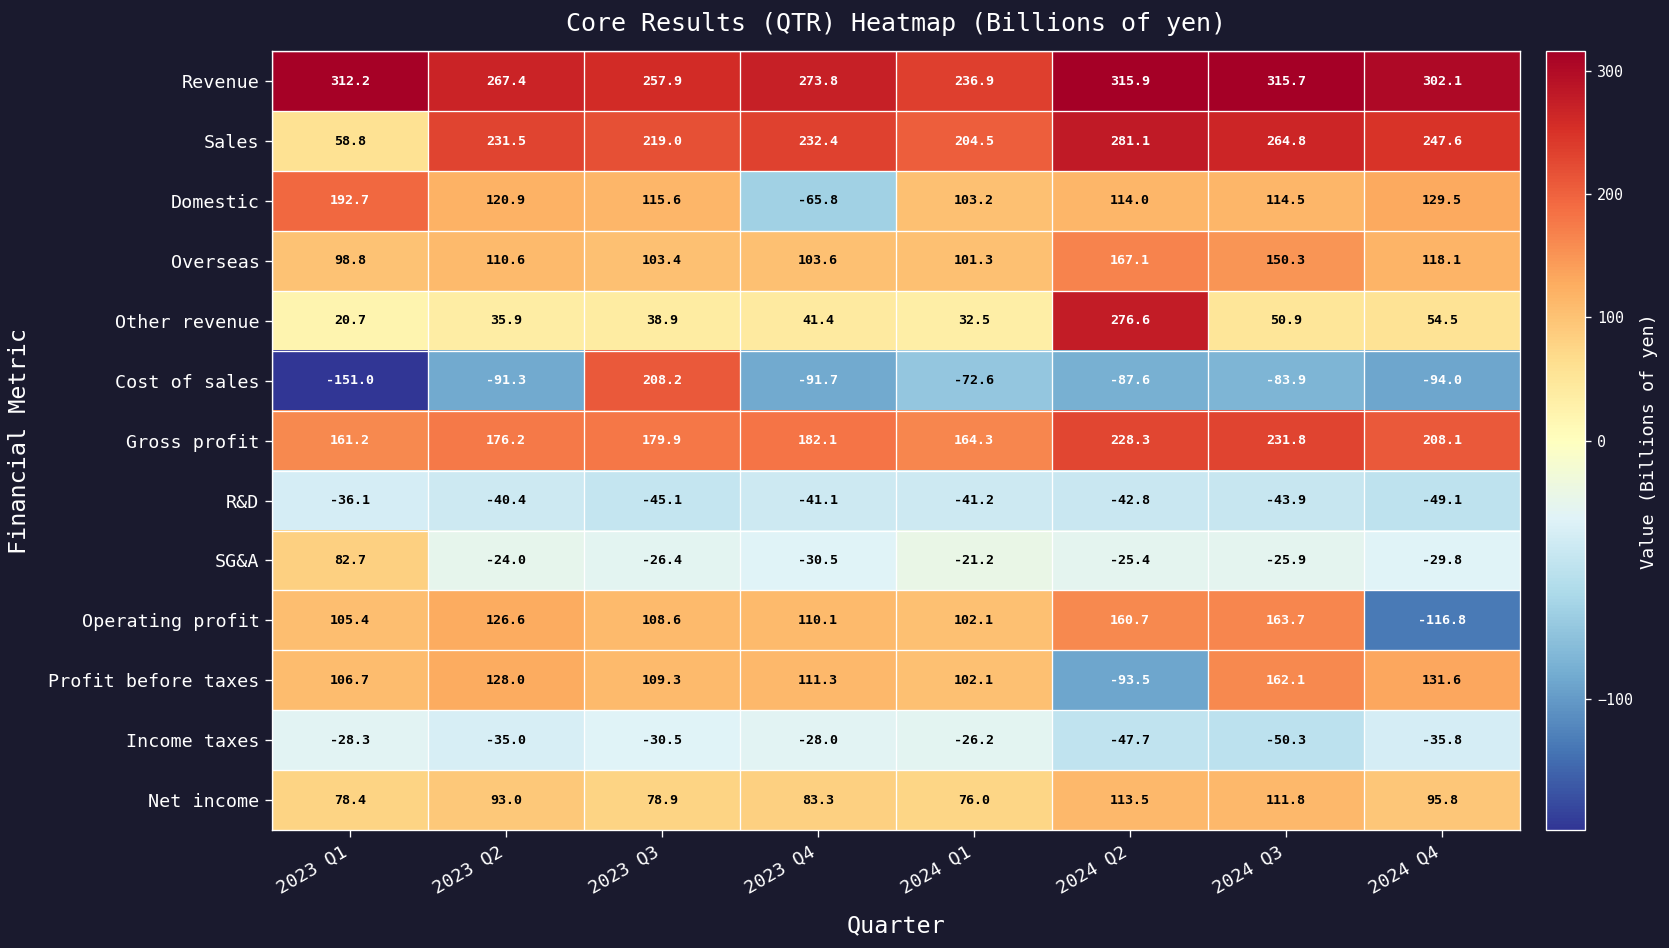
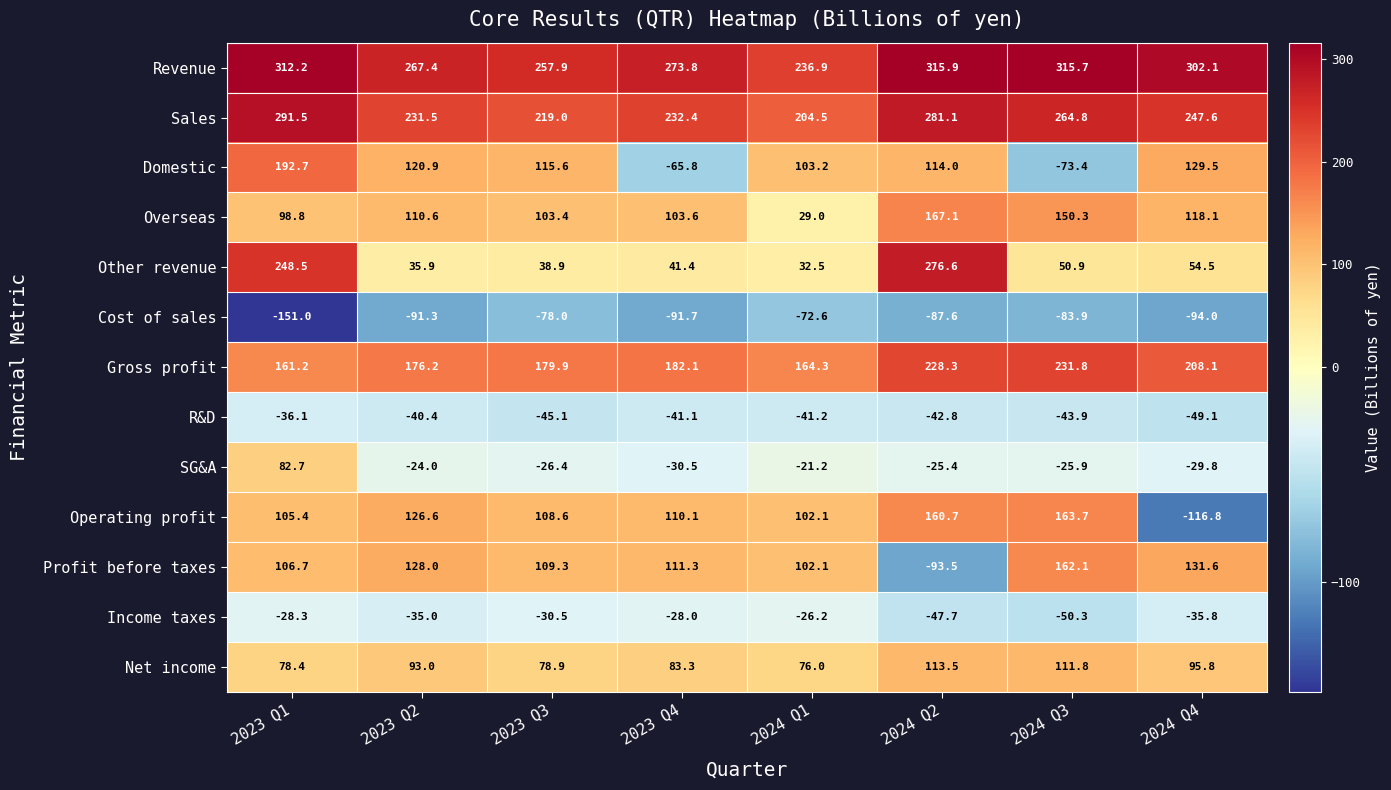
Sales, 2023 Q1: 58.8 -> 291.5
Domestic, 2024 Q3: 114.5 -> -73.4
Overseas, 2024 Q1: 101.3 -> 29.0
Other revenue, 2023 Q1: 20.7 -> 248.5
Cost of sales, 2023 Q3: 208.2 -> -78.0
